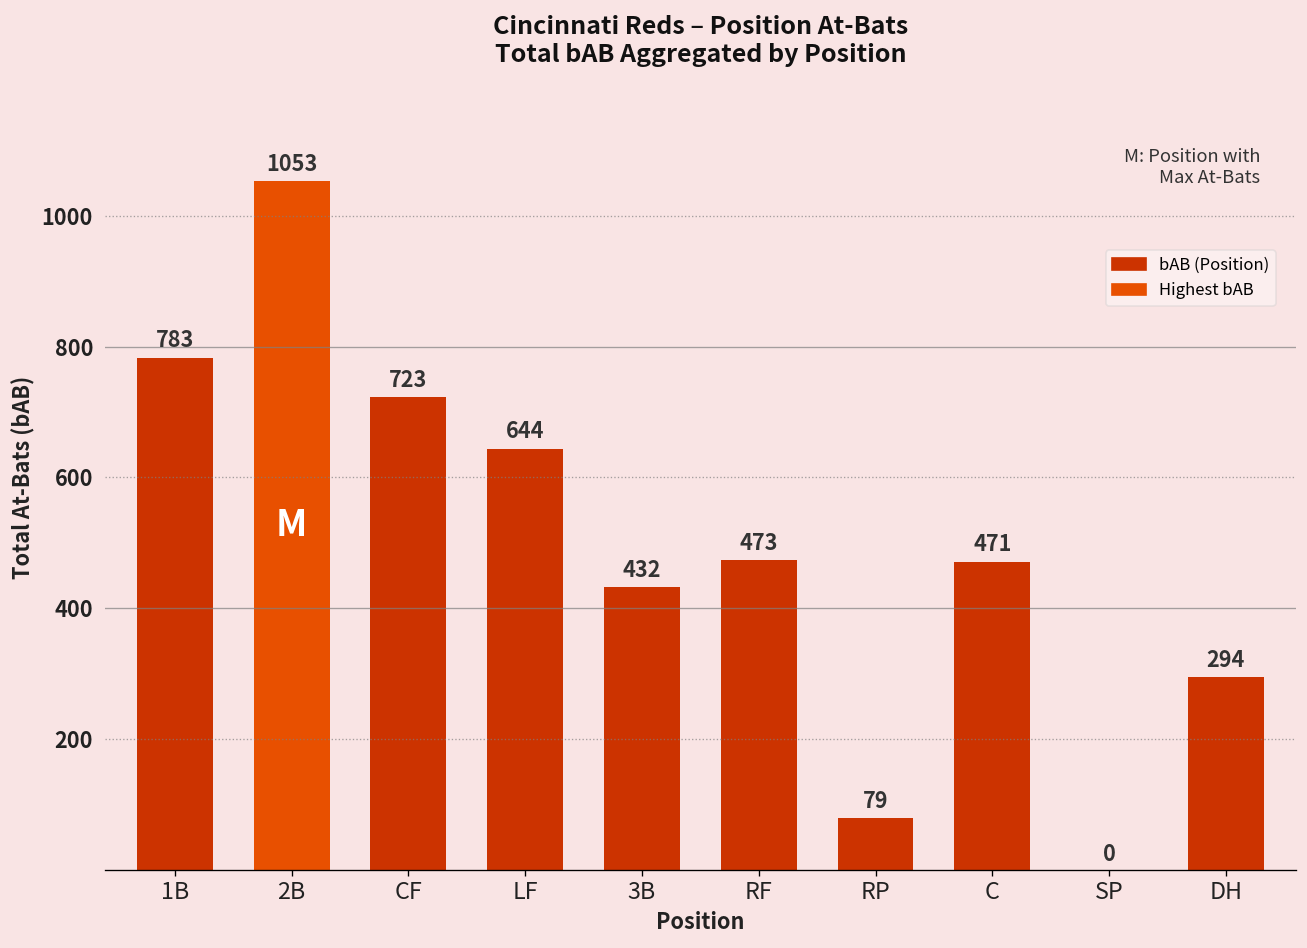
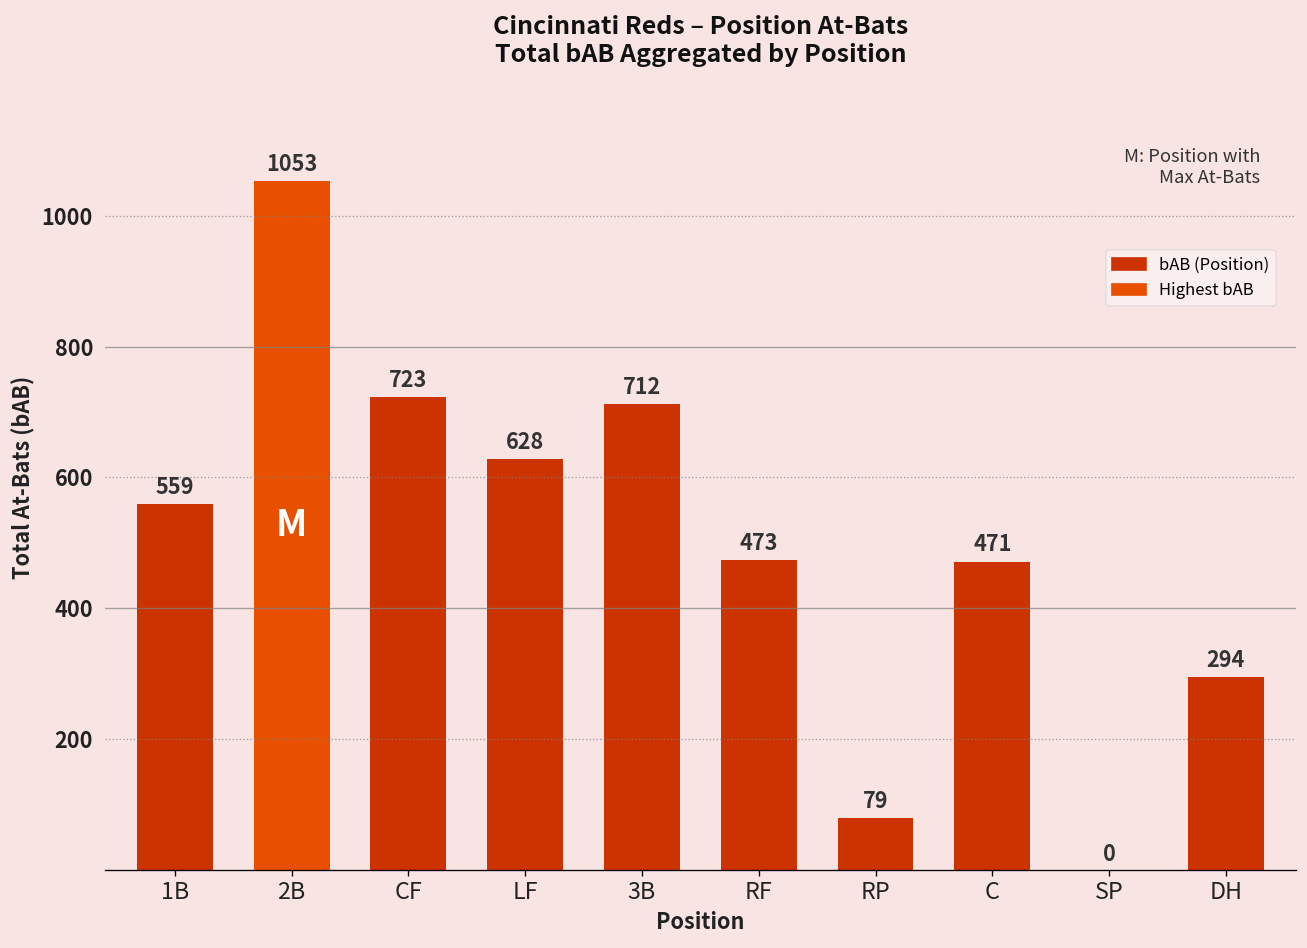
1B: 783 -> 559
LF: 644 -> 628
3B: 432 -> 712
